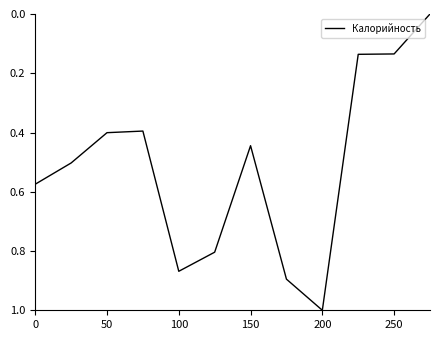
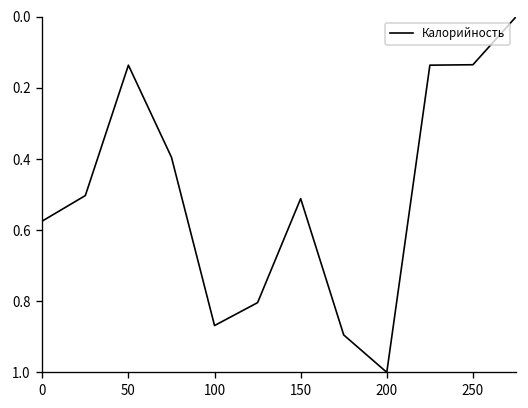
50: 0.40 -> 0.14
150: 0.44 -> 0.51
